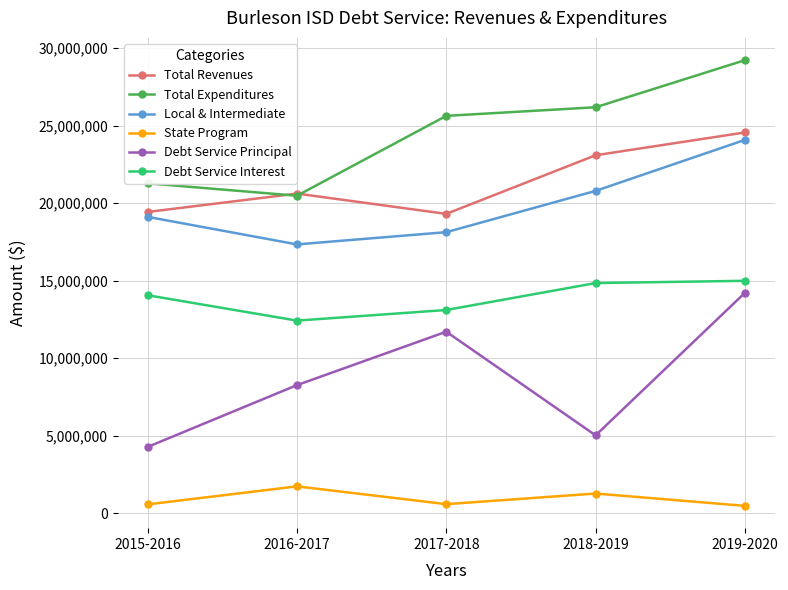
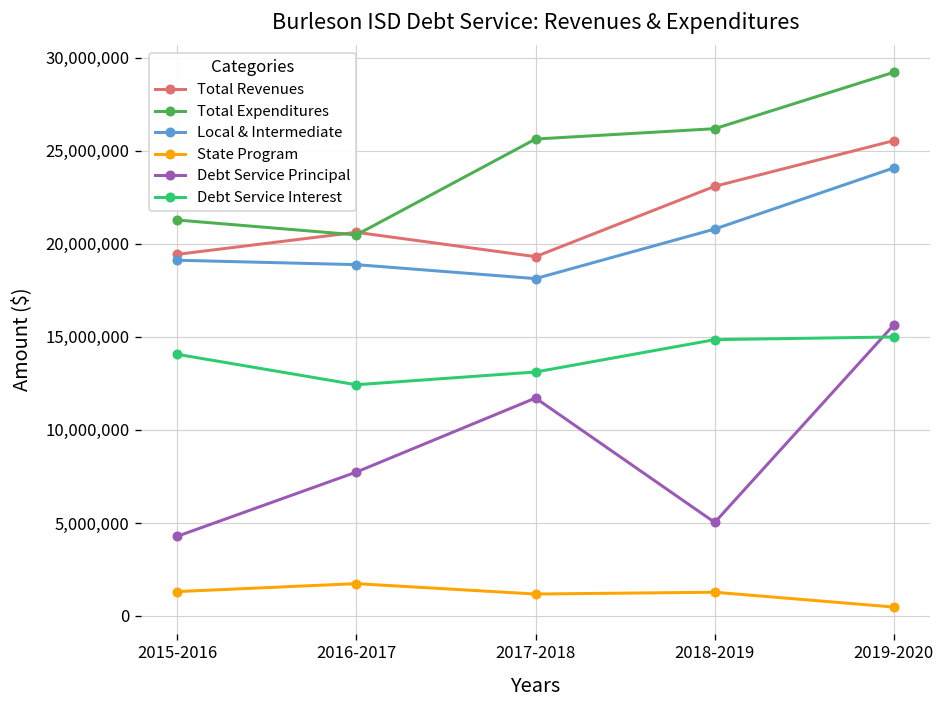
State Program, 2015-2016: 600,000 -> 1,300,000
Local & Intermediate, 2016-2017: 17,300,000 -> 18,900,000
Debt Service Principal, 2016-2017: 8,300,000 -> 7,700,000
State Program, 2017-2018: 600,000 -> 1,200,000
Total Revenues, 2019-2020: 24,600,000 -> 25,600,000
Debt Service Principal, 2019-2020: 14,200,000 -> 15,700,000
